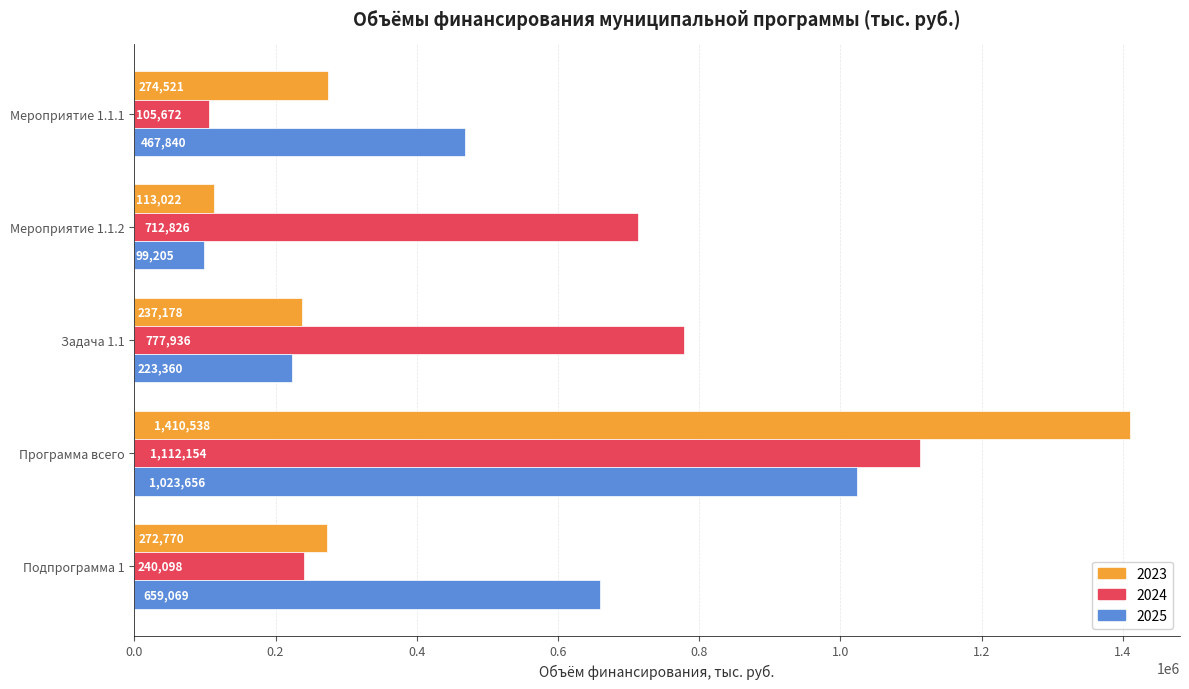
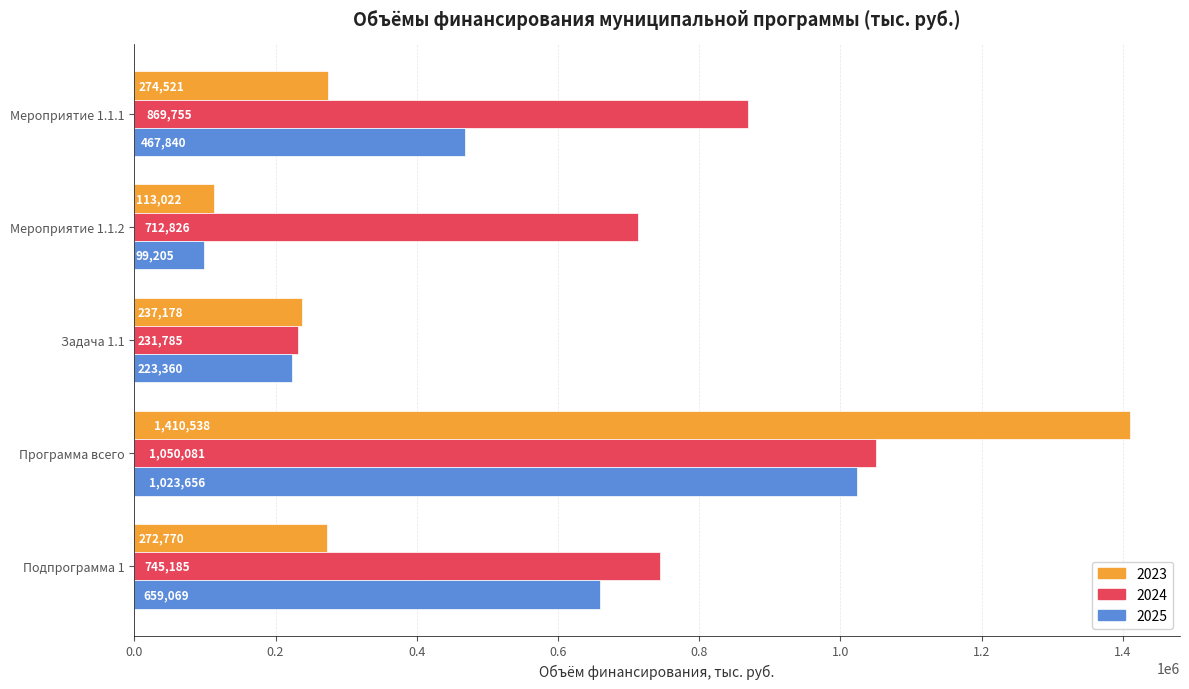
2024, Мероприятие 1.1.1: 105,672 -> 869,755
2024, Задача 1.1: 777,936 -> 231,785
2024, Программа всего: 1,112,154 -> 1,050,081
2024, Подпрограмма 1: 240,098 -> 745,185
